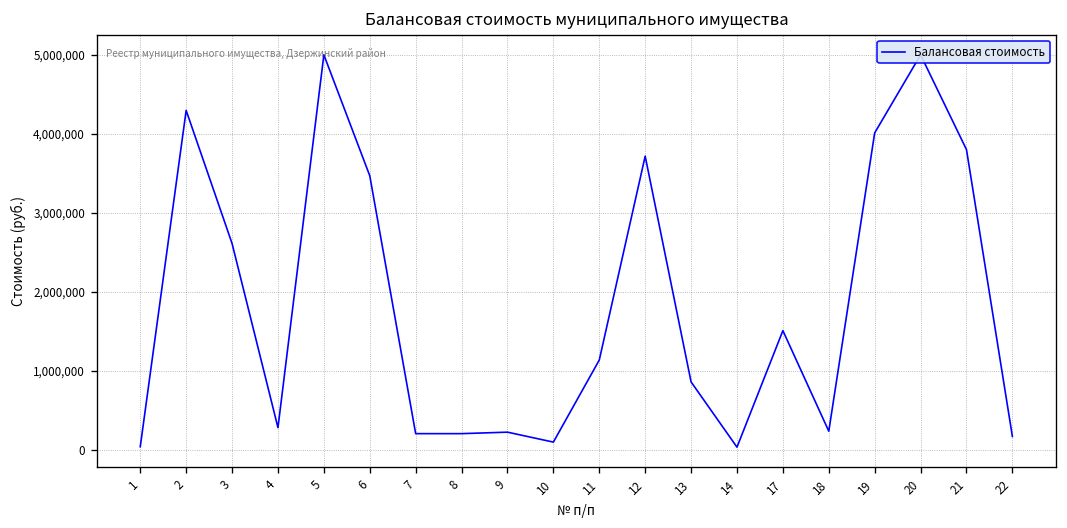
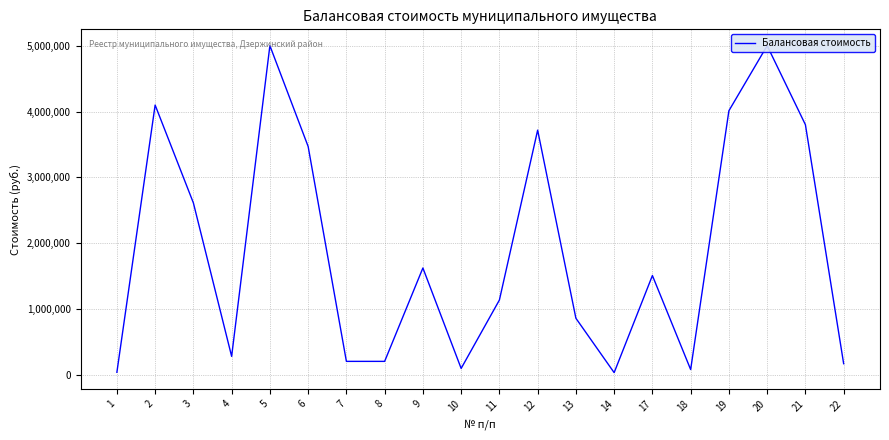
2: 4,300,000 -> 4,100,000
9: 200,000 -> 1,600,000
18: 200,000 -> 100,000
